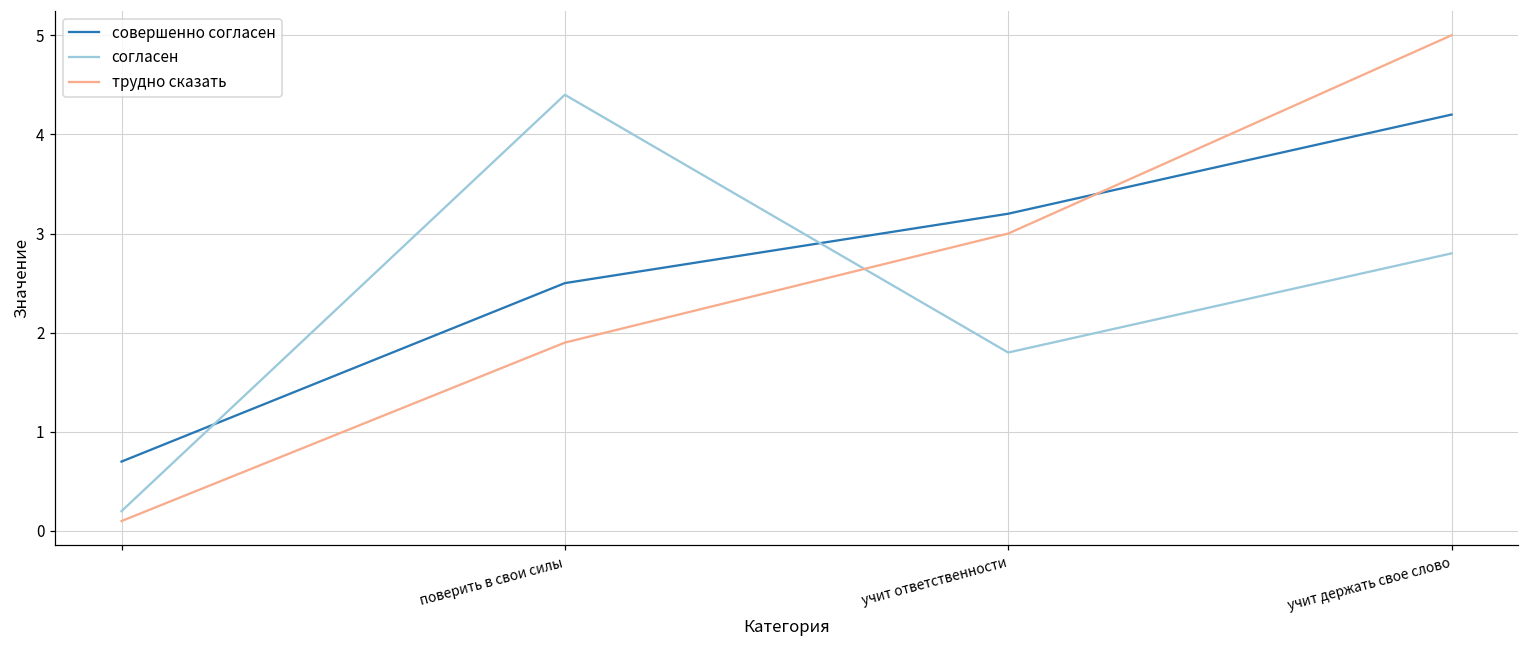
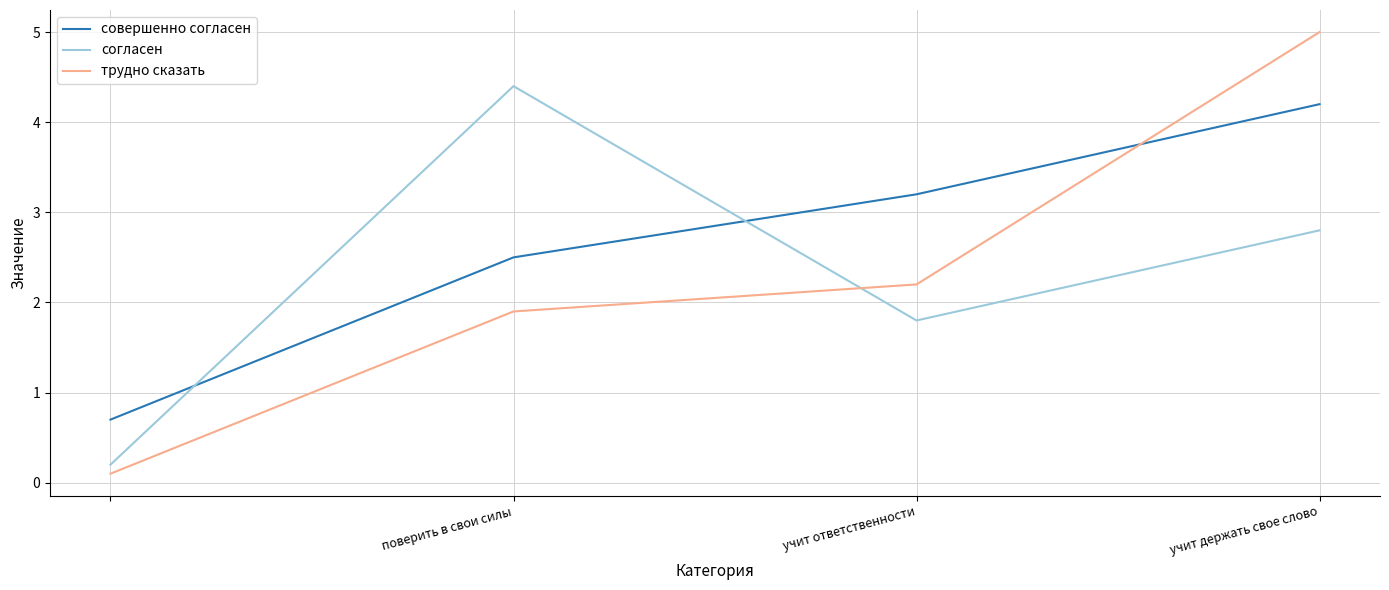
трудно сказать, учит ответственности: 3.0 -> 2.2
